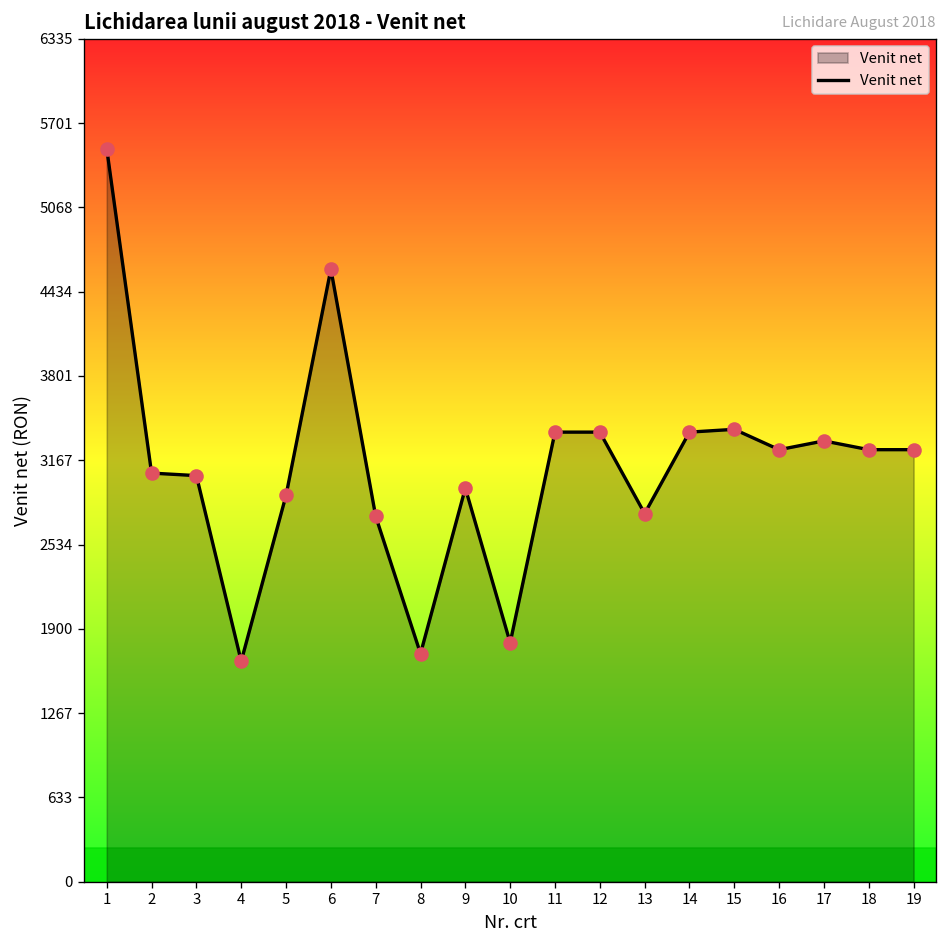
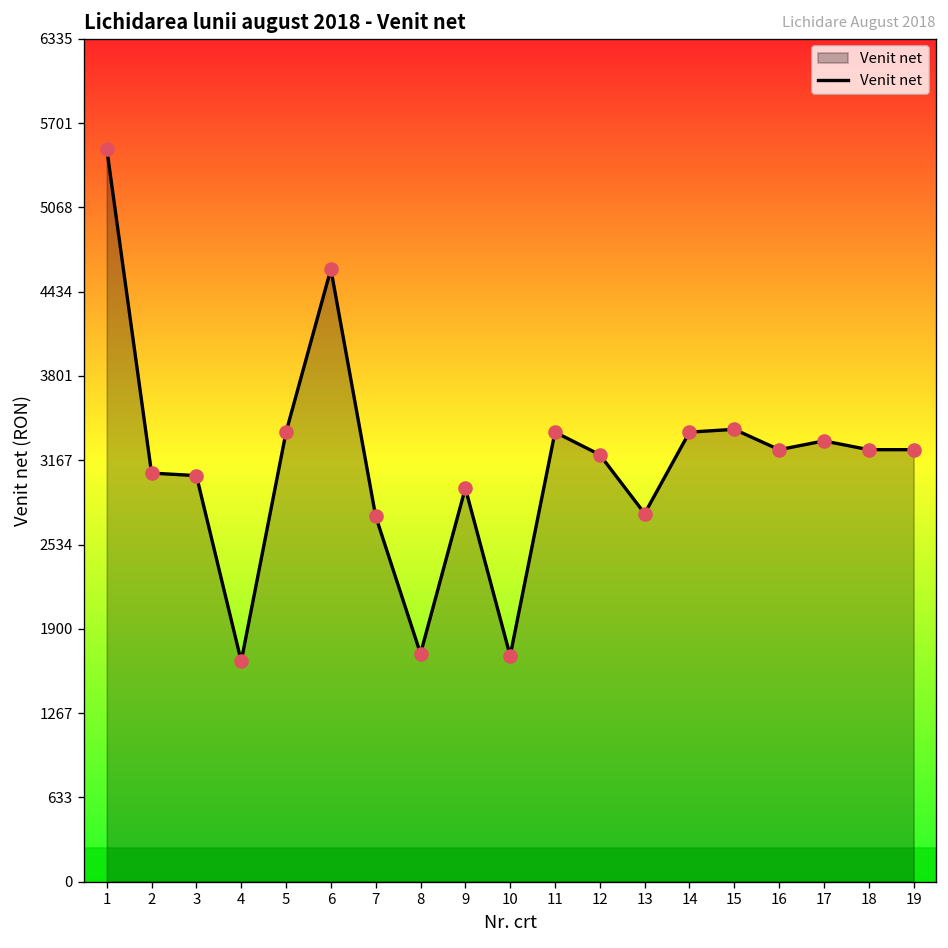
5: 2900 -> 3380
10: 1800 -> 1700
12: 3380 -> 3210
